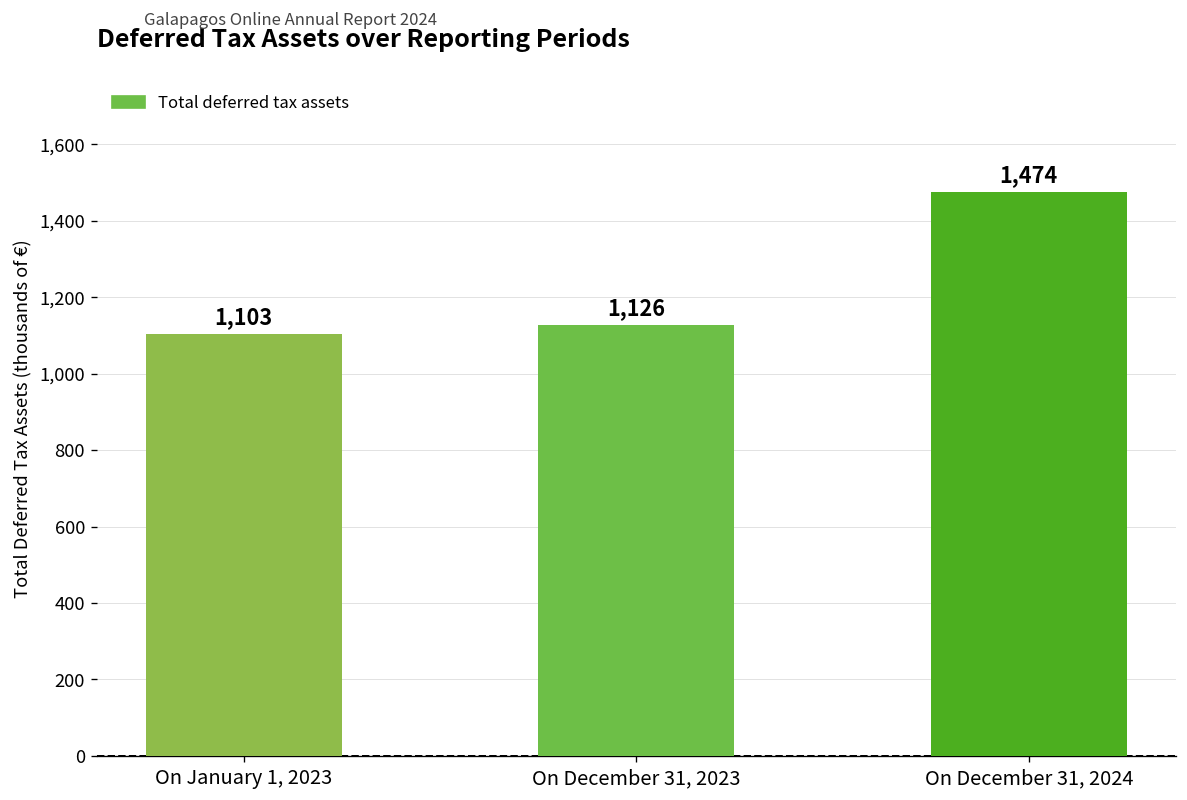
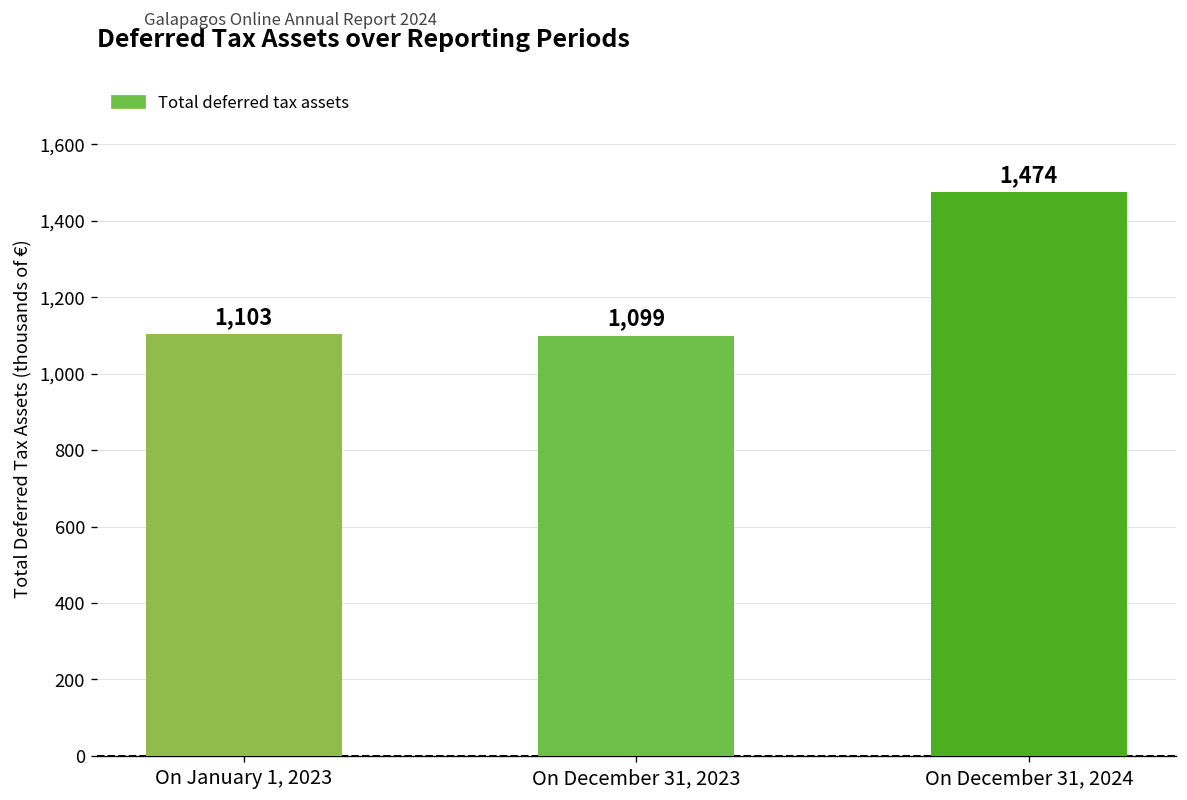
On December 31, 2023: 1,126 -> 1,099
